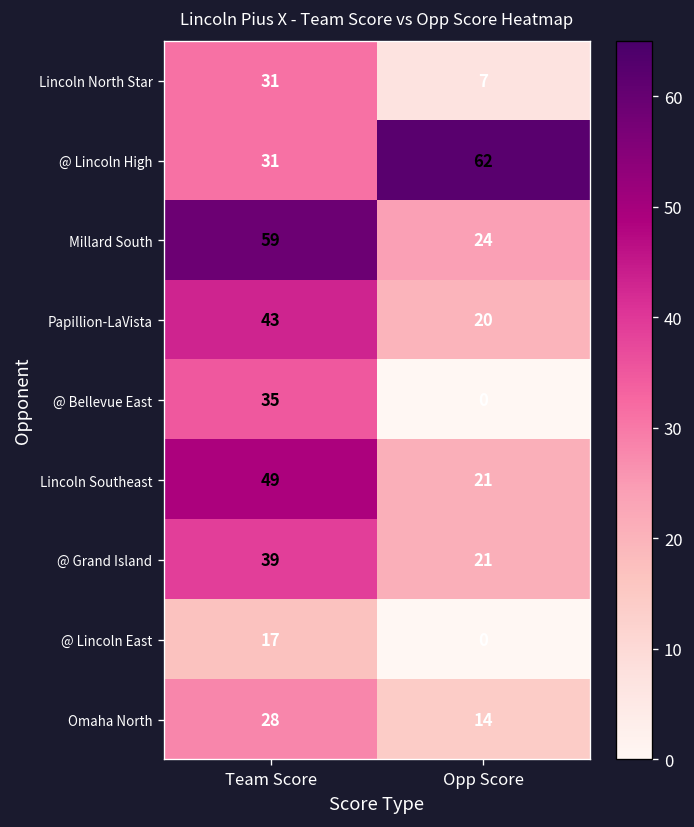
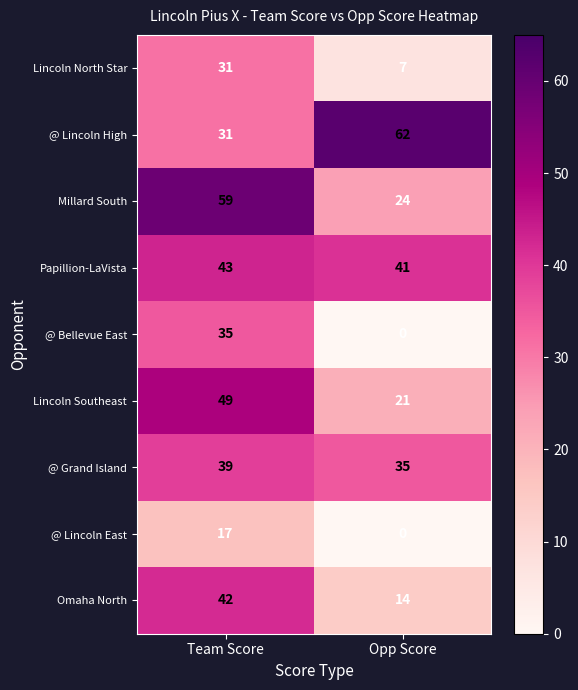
Papillion-LaVista, Opp Score: 20 -> 41
@ Grand Island, Opp Score: 21 -> 35
Omaha North, Team Score: 28 -> 42
